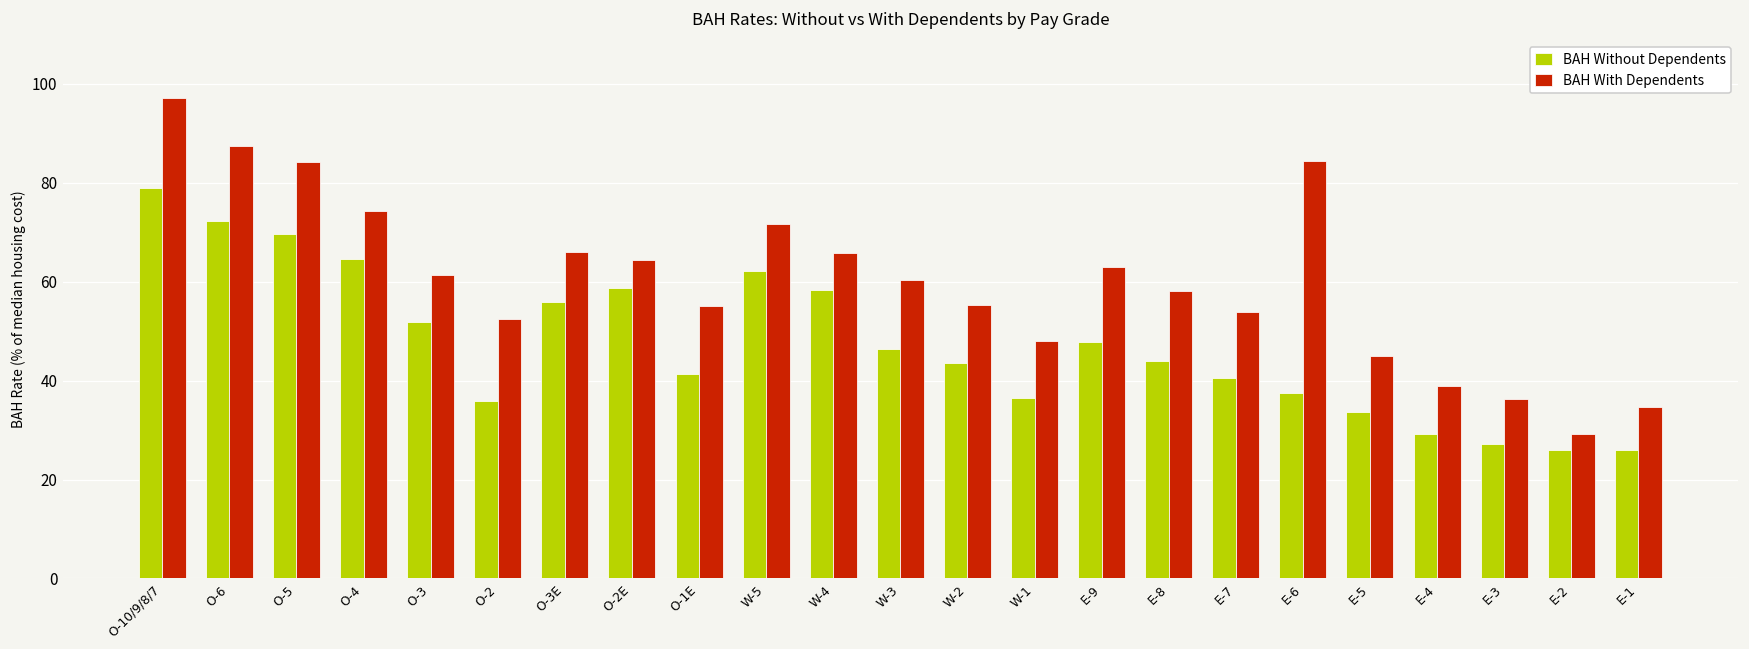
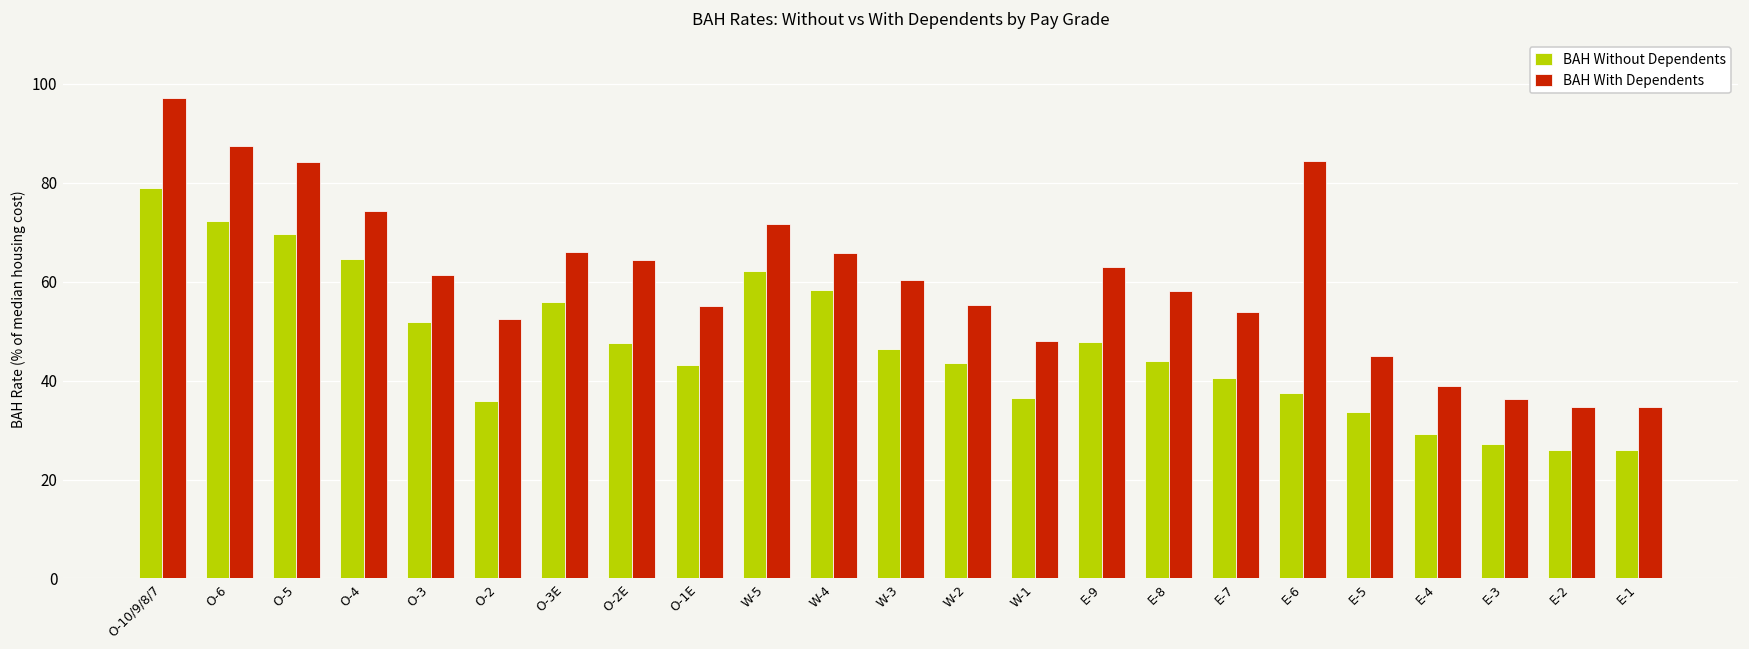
BAH Without Dependents, O-2E: 59 -> 48
BAH Without Dependents, O-1E: 41 -> 43
BAH With Dependents, E-2: 29 -> 35
